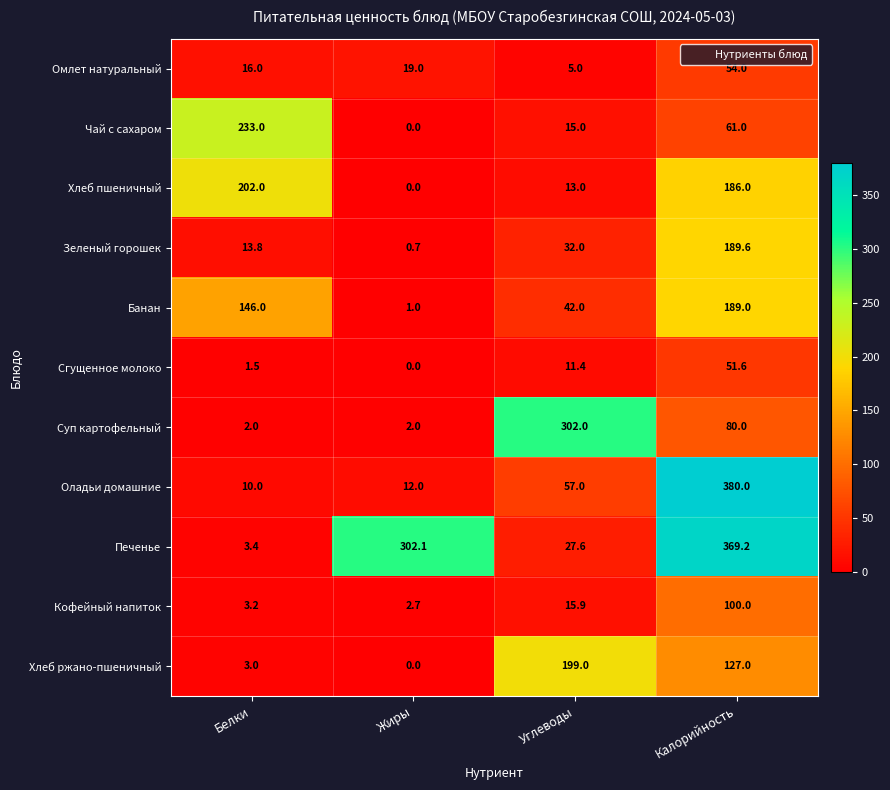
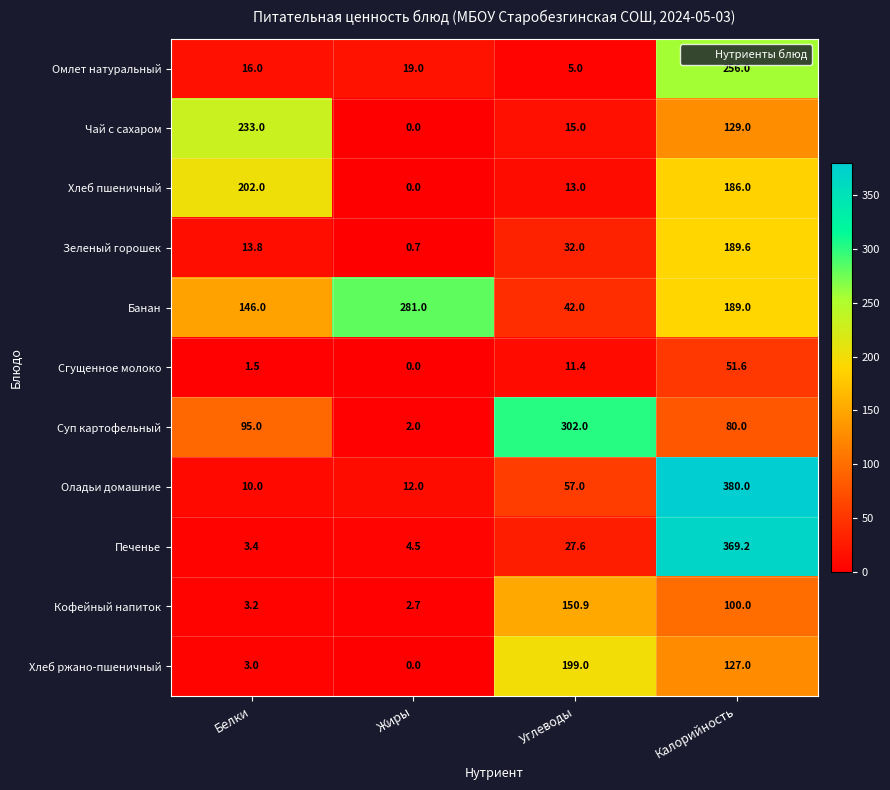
Омлет натуральный, Калорийность: 54.0 -> 256.0
Чай с сахаром, Калорийность: 61.0 -> 129.0
Банан, Жиры: 1.0 -> 281.0
Суп картофельный, Белки: 2.0 -> 95.0
Печенье, Жиры: 302.1 -> 4.5
Кофейный напиток, Углеводы: 15.9 -> 150.9
